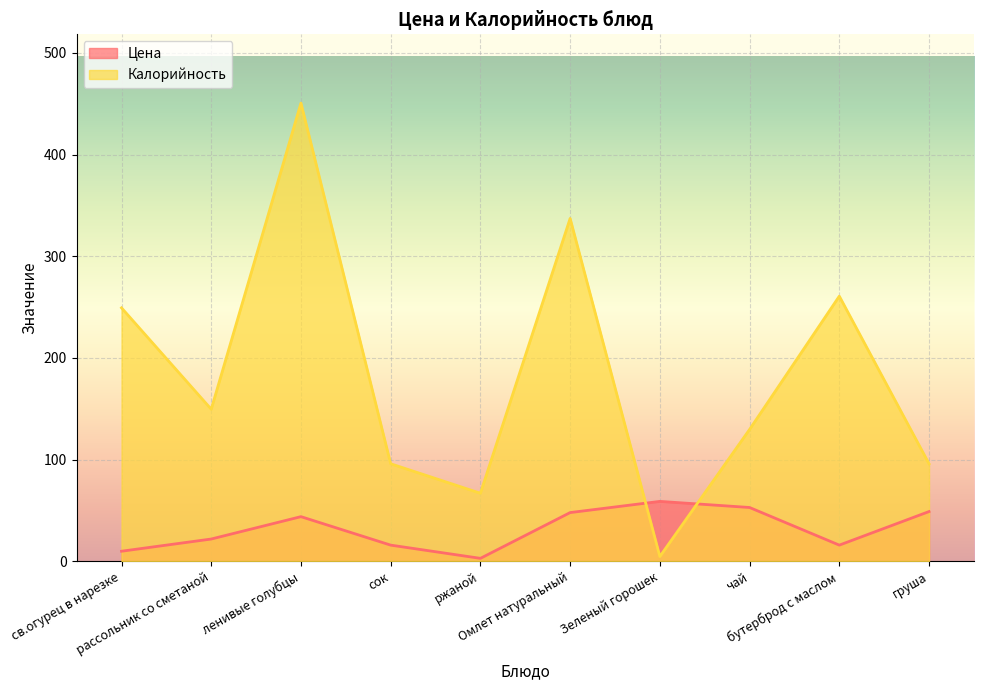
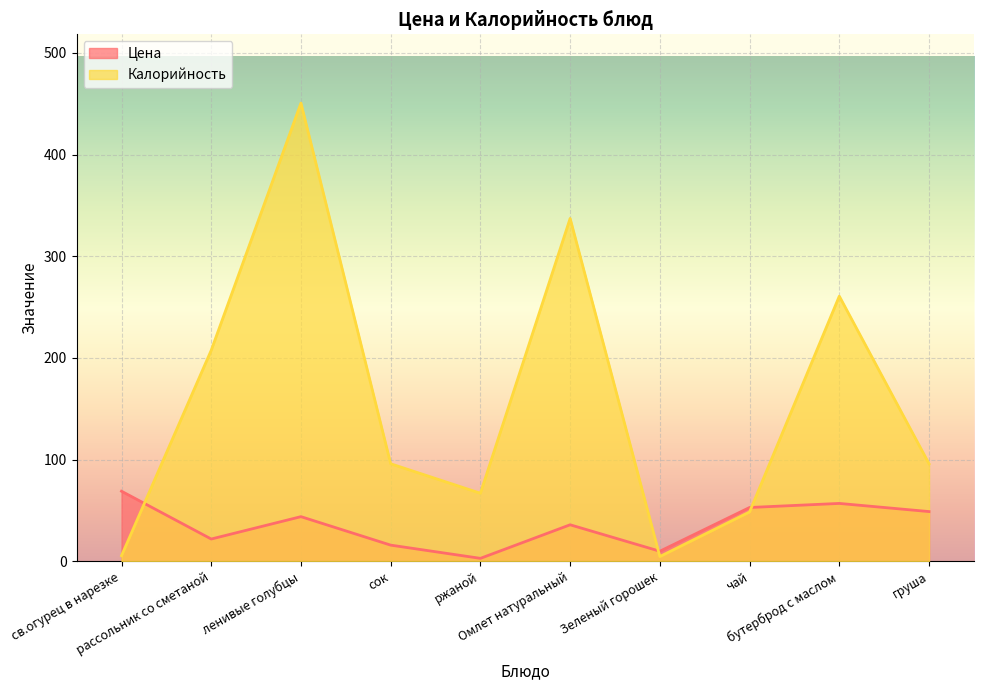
Цена, св.огурец в нарезке: 10 -> 69
Калорийность, св.огурец в нарезке: 249 -> 6
Калорийность, рассольник со сметаной: 150 -> 208
Цена, Омлет натуральный: 48 -> 36
Цена, Зеленый горошек: 59 -> 10
Калорийность, чай: 130 -> 49
Цена, бутерброд с маслом: 16 -> 57
